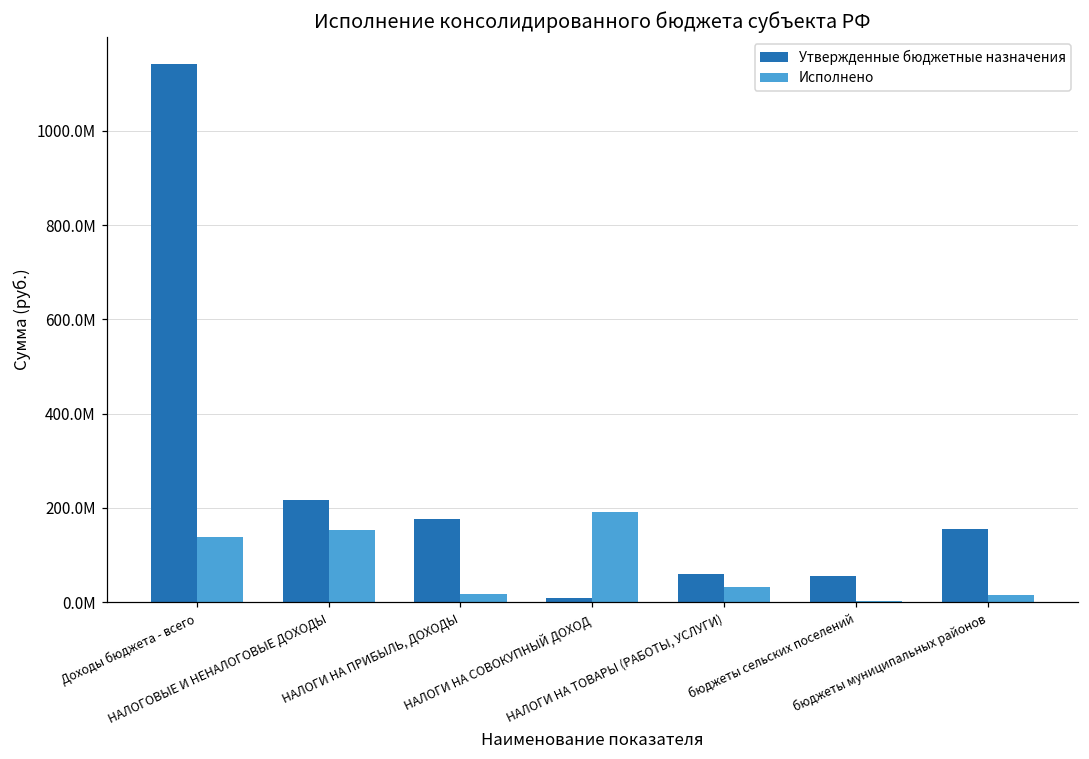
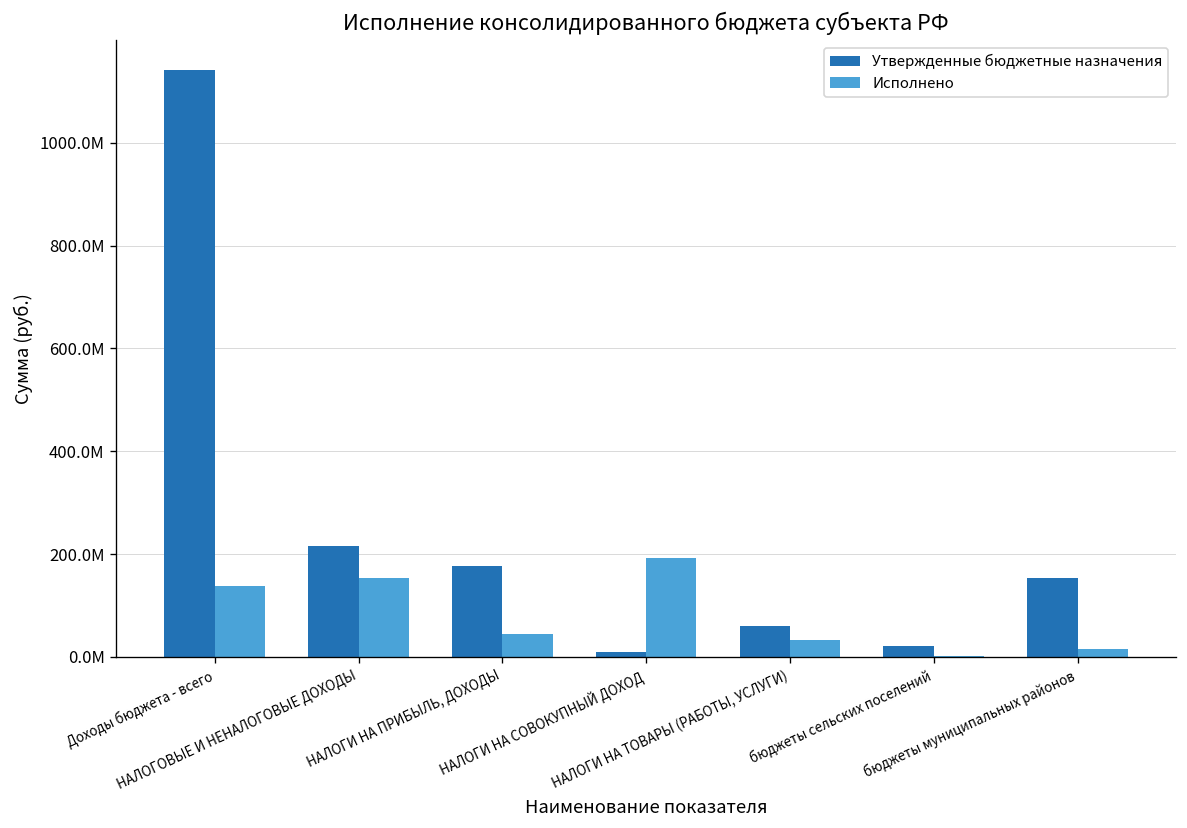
Исполнено, НАЛОГИ НА ПРИБЫЛЬ, ДОХОДЫ: 20000000 -> 40000000
Утвержденные бюджетные назначения, бюджеты сельских поселений: 60000000 -> 20000000
